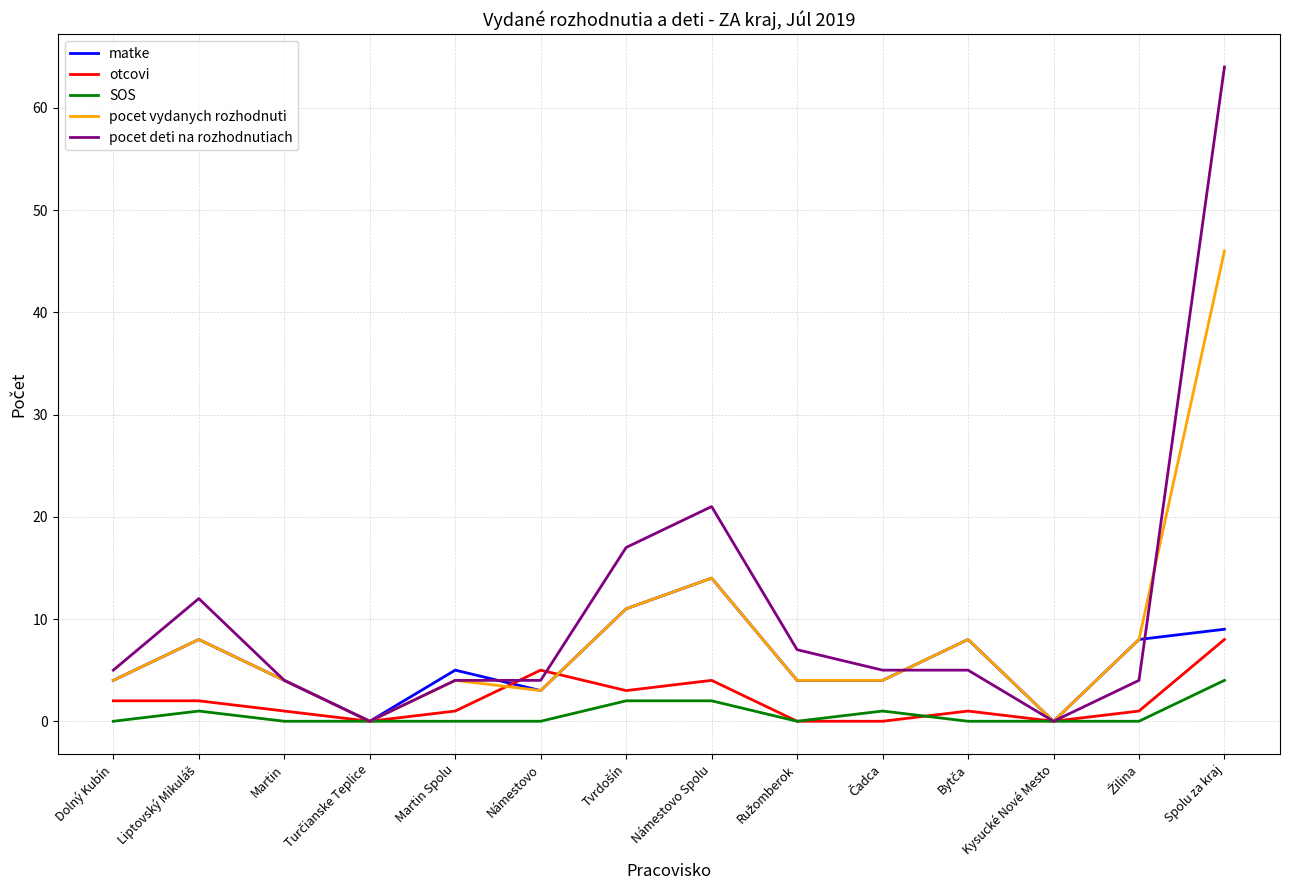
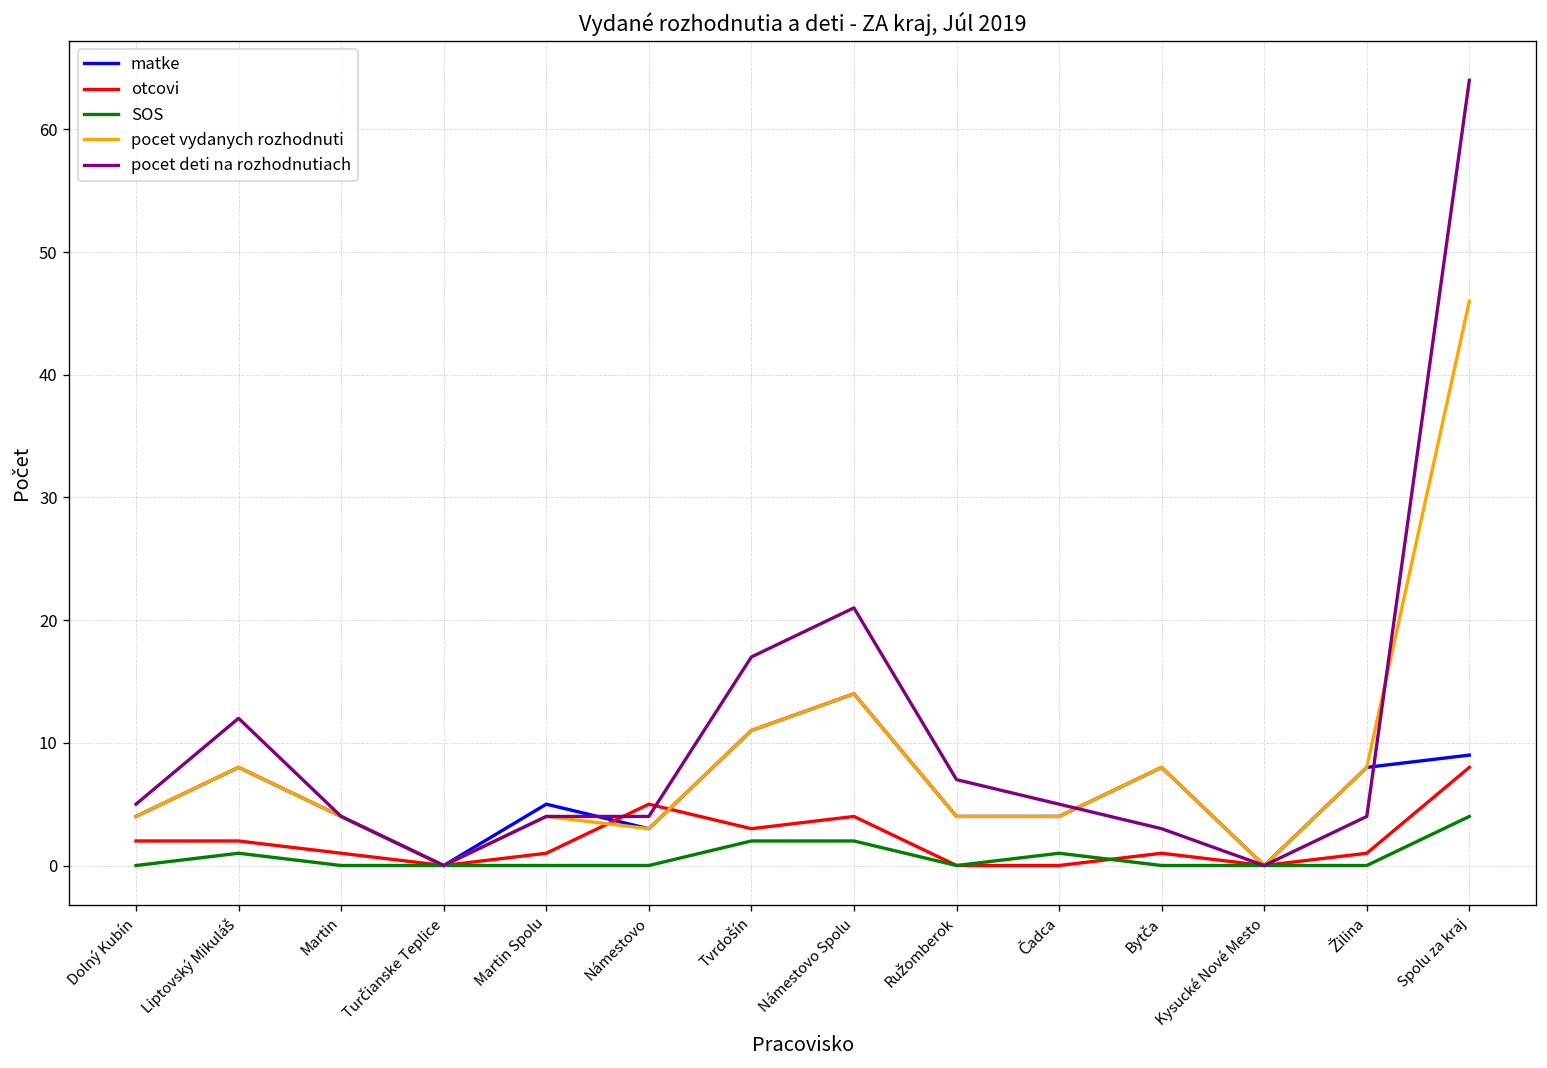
pocet deti na rozhodnutiach, Bytča: 5 -> 3
